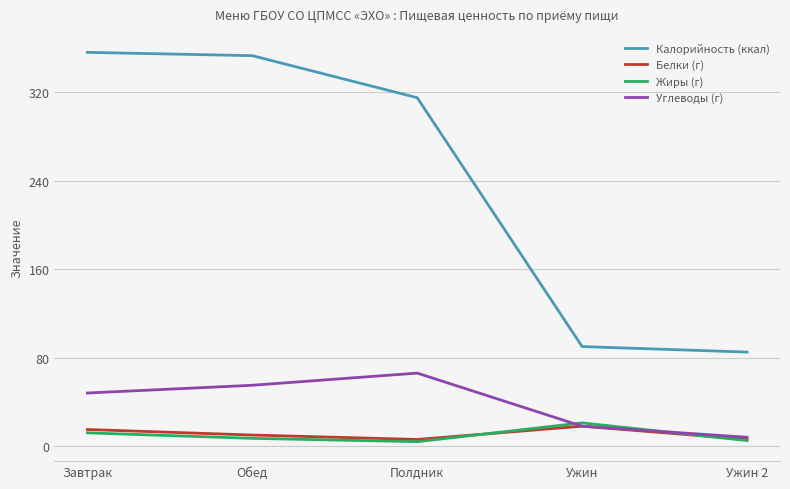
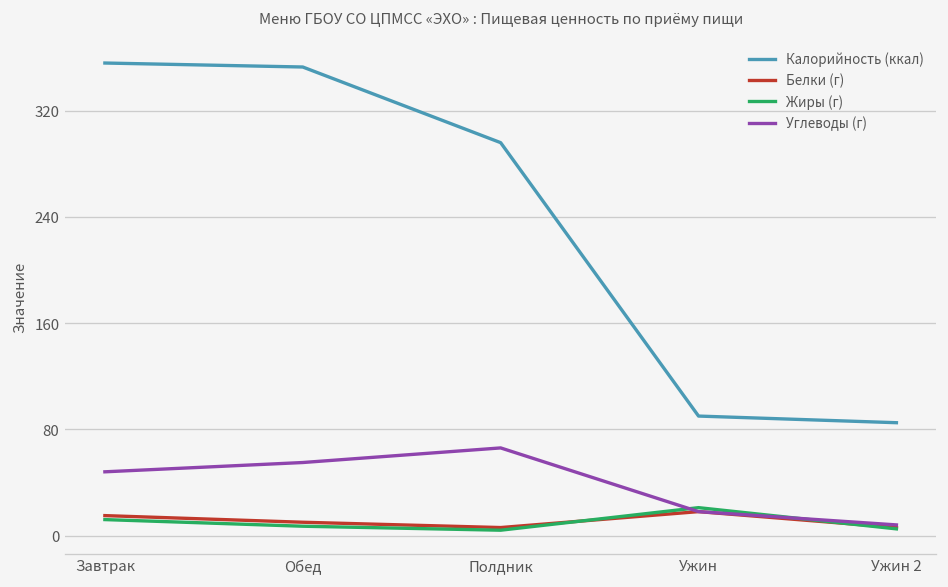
Калорийность (ккал), Полдник: 315 -> 296
